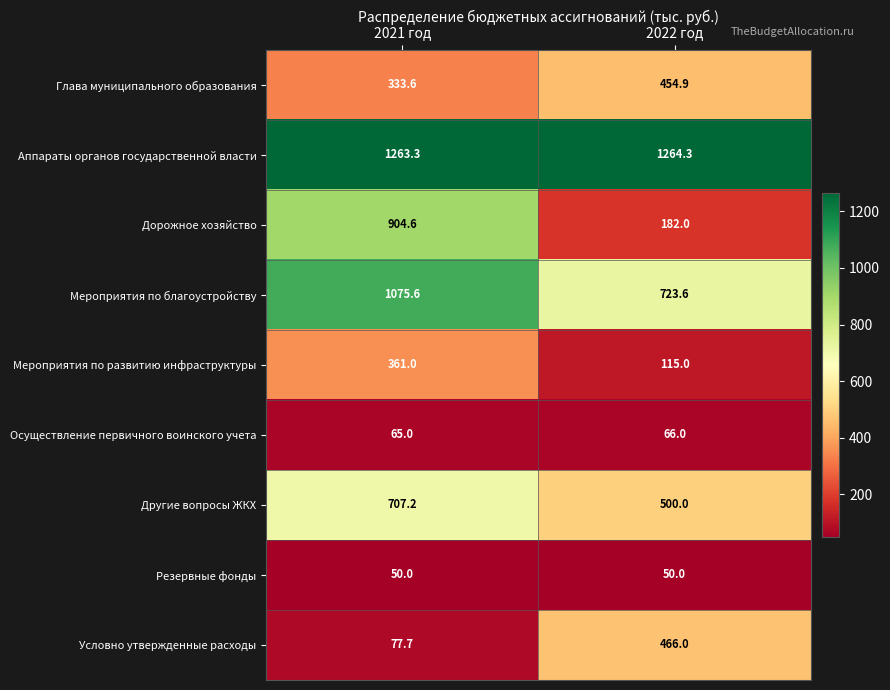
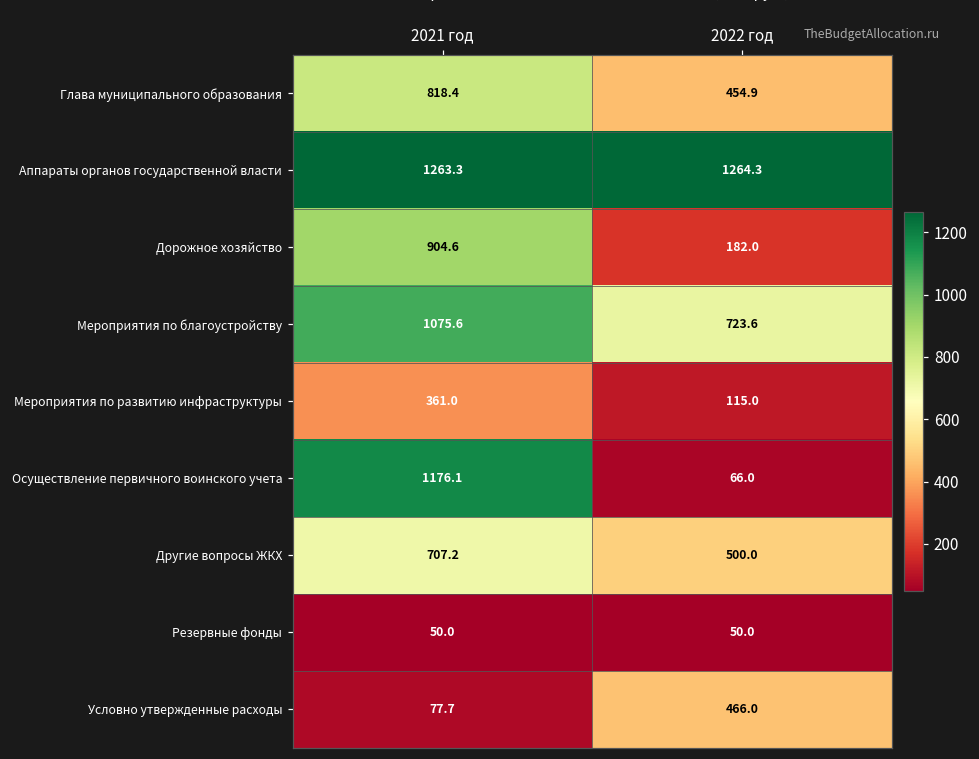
Глава муниципального образования, 2021 год: 333.6 -> 818.4
Осуществление первичного воинского учета, 2021 год: 65.0 -> 1176.1
